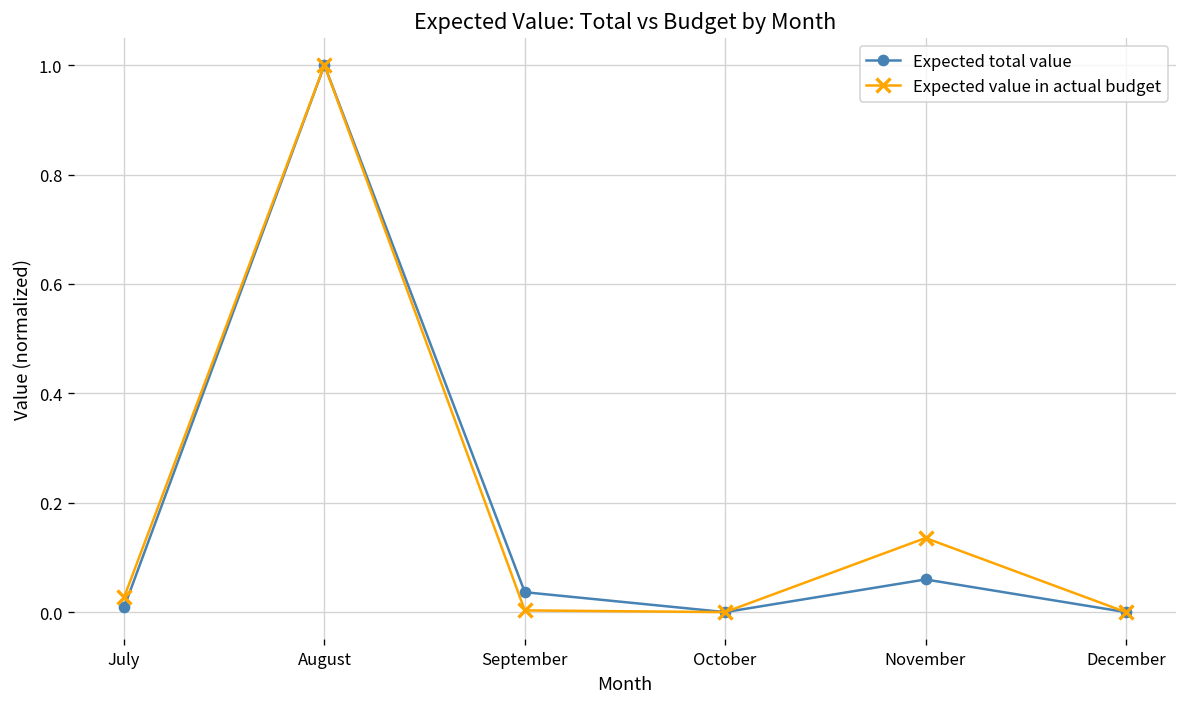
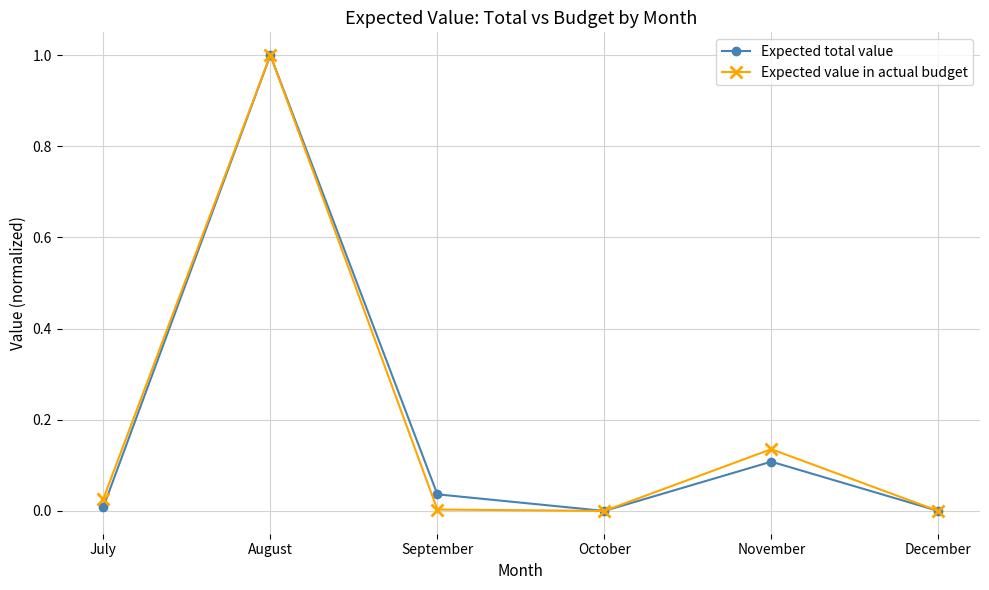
Expected total value, November: 0.06 -> 0.11
